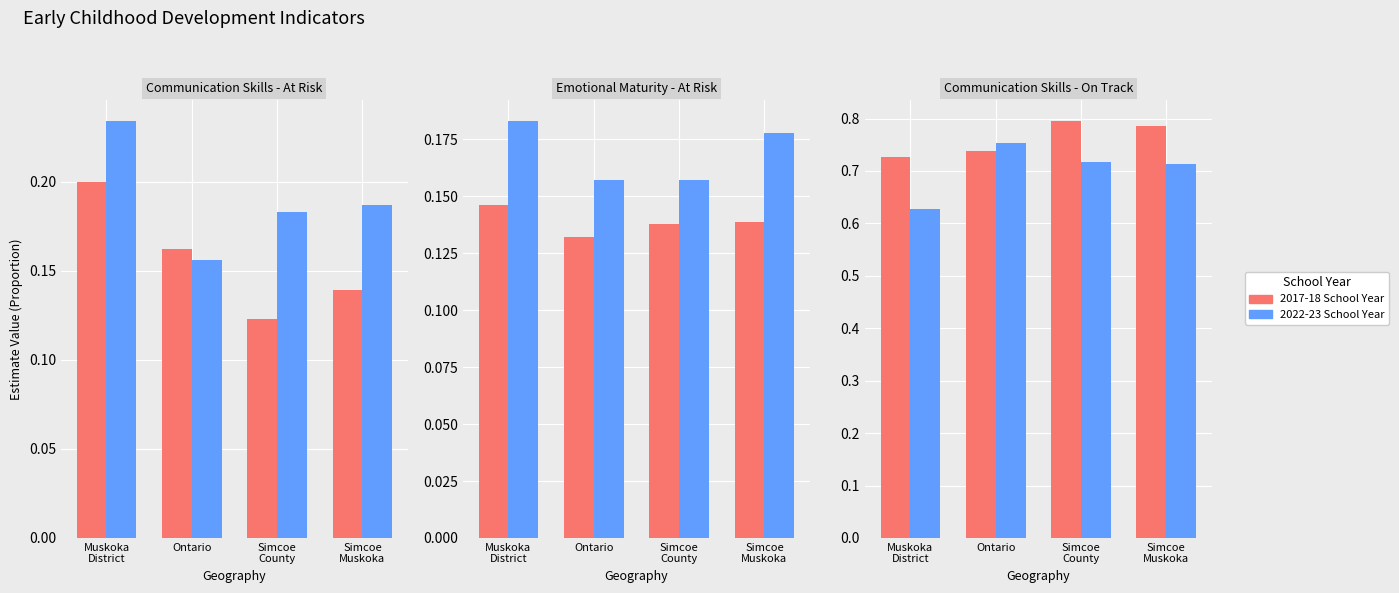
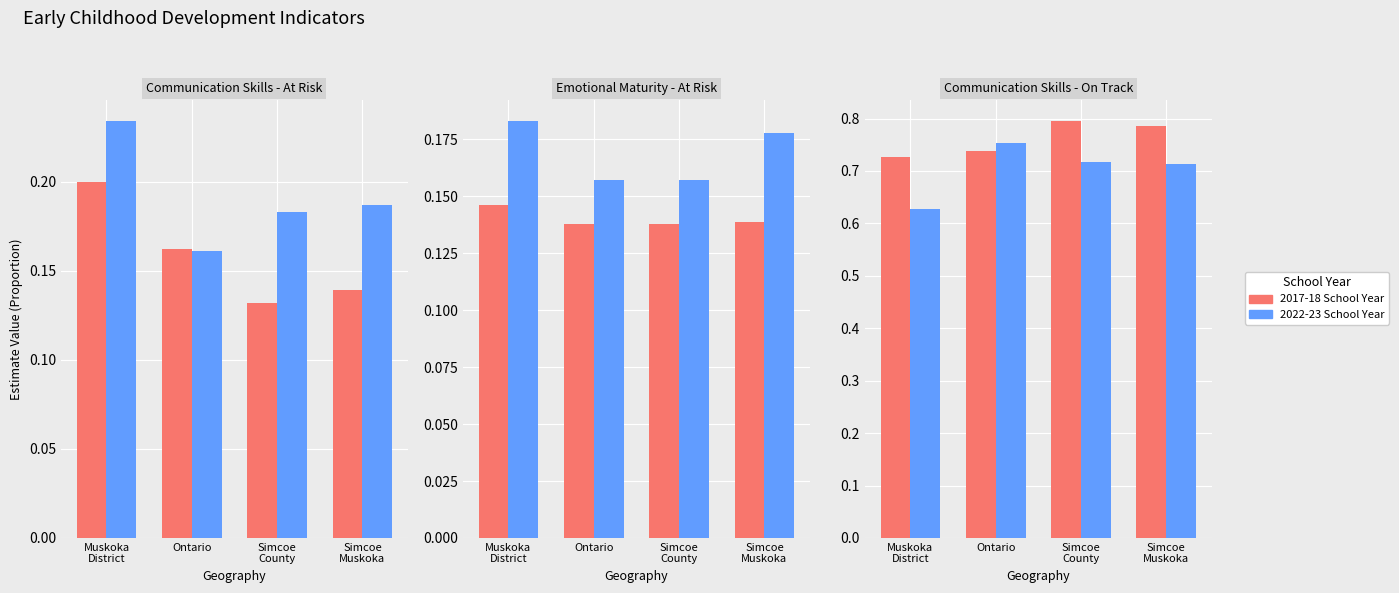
Communication Skills - At Risk, 2022-23 School Year, Ontario: 0.156 -> 0.161
Communication Skills - At Risk, 2017-18 School Year, Simcoe County: 0.123 -> 0.132
Emotional Maturity - At Risk, 2017-18 School Year, Ontario: 0.132 -> 0.138
